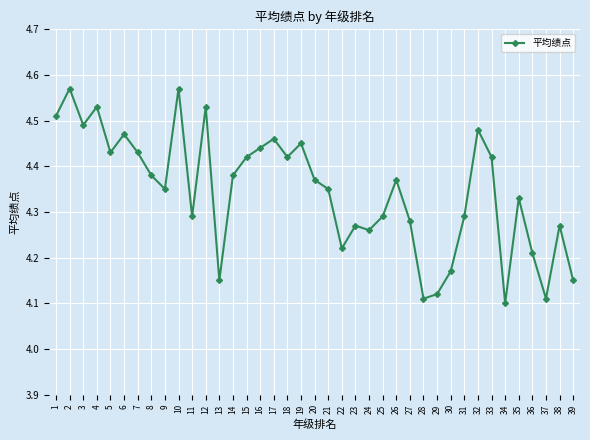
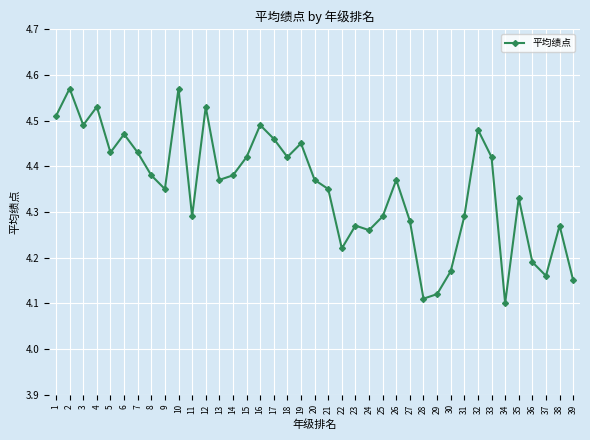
13: 4.15 -> 4.37
16: 4.44 -> 4.49
36: 4.21 -> 4.19
37: 4.11 -> 4.16
